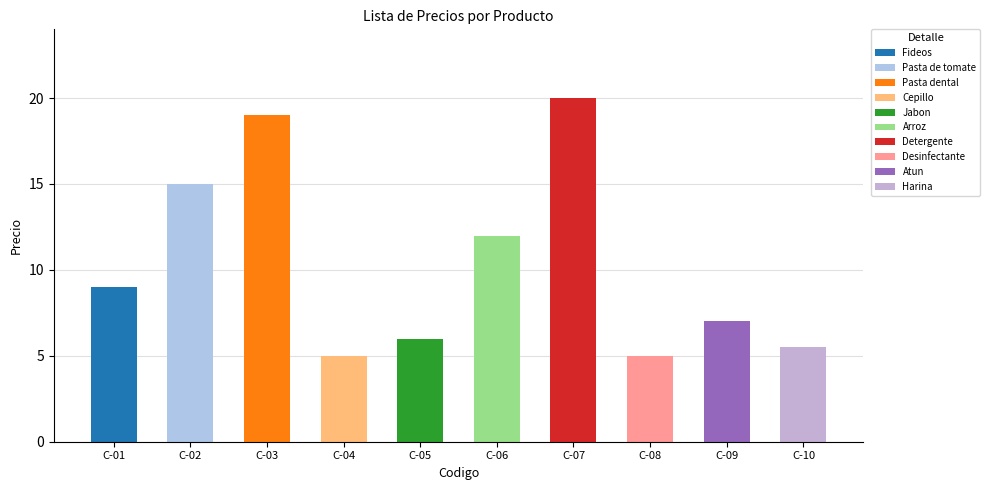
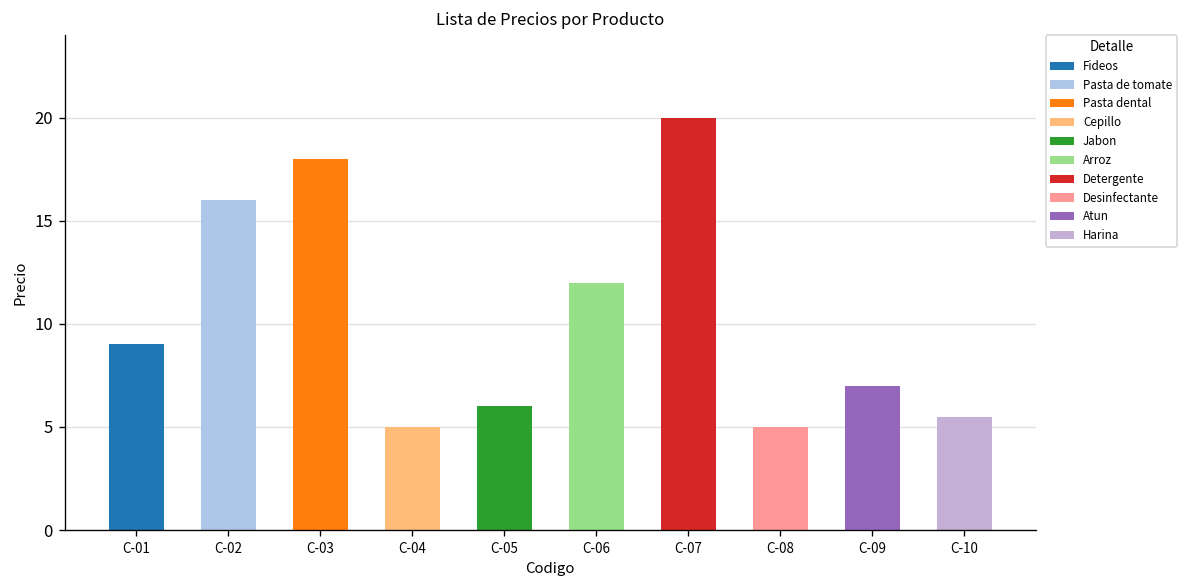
C-02: 15 -> 16
C-03: 19 -> 18
